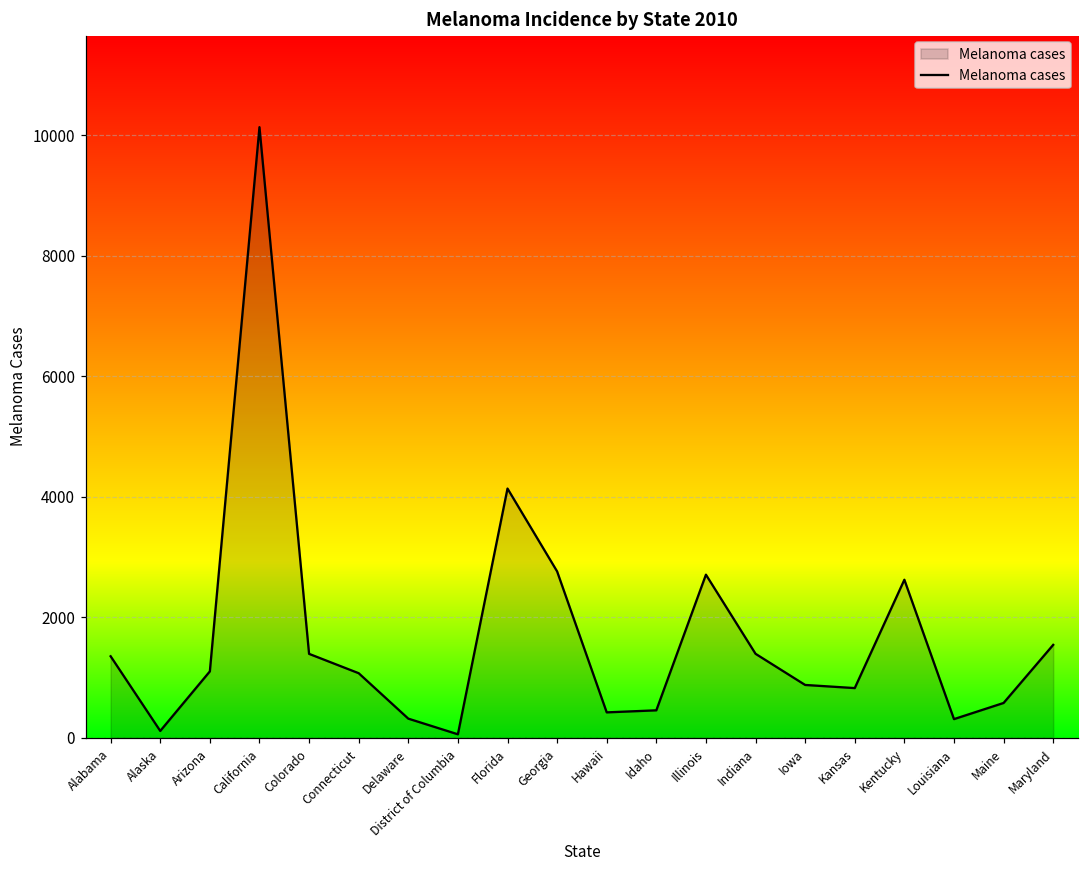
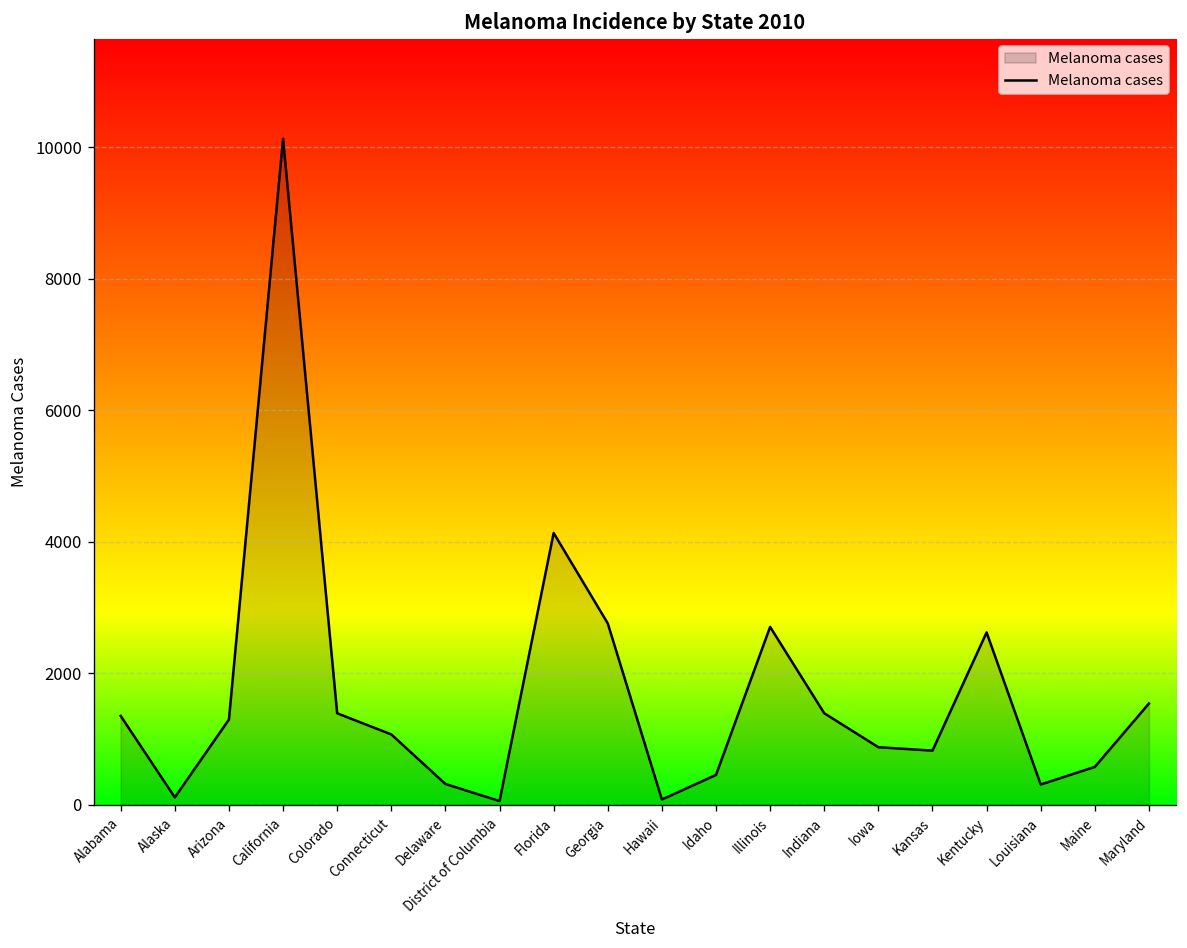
Arizona: 1100 -> 1300
Hawaii: 400 -> 100
